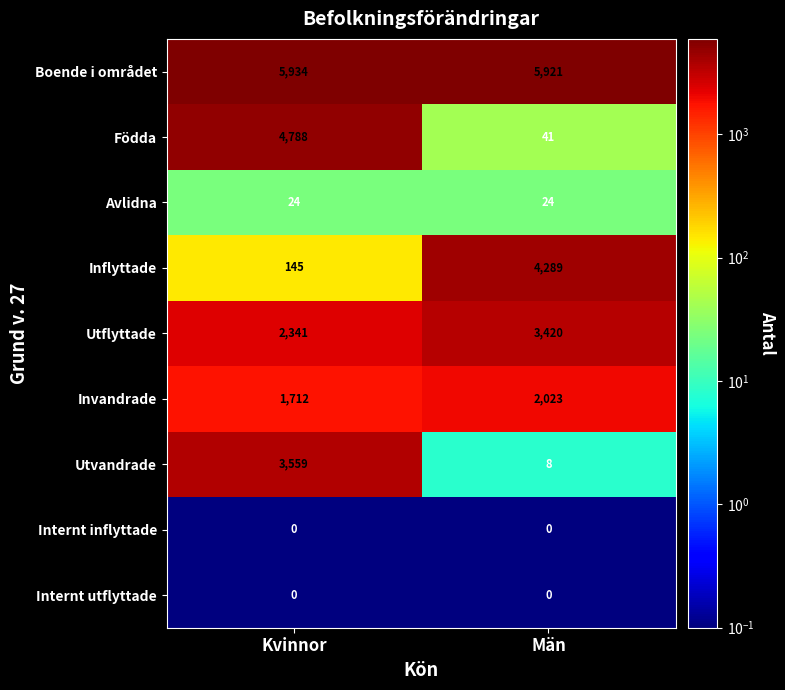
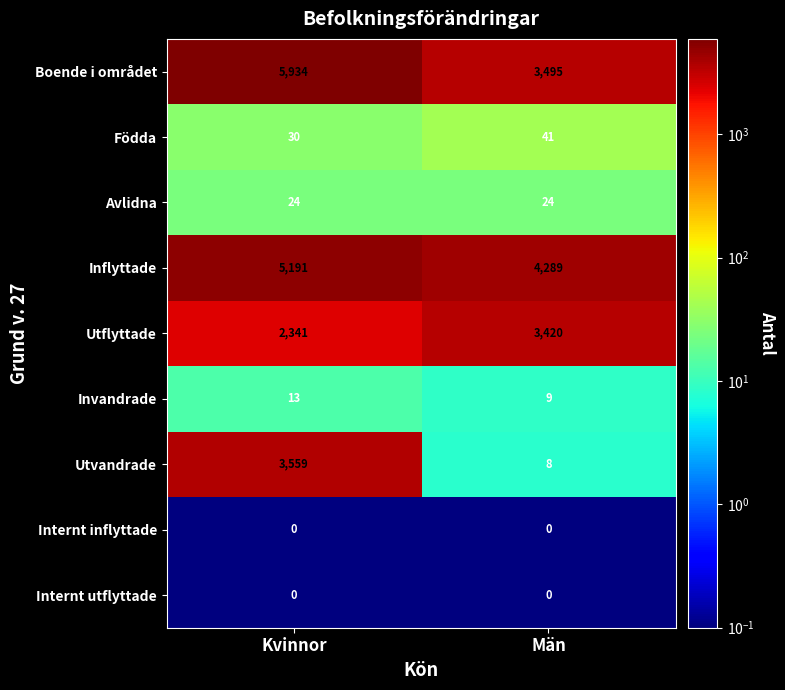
Boende i området, Män: 5,921 -> 3,495
Födda, Kvinnor: 4,788 -> 30
Inflyttade, Kvinnor: 145 -> 5,191
Invandrade, Kvinnor: 1,712 -> 13
Invandrade, Män: 2,023 -> 9
